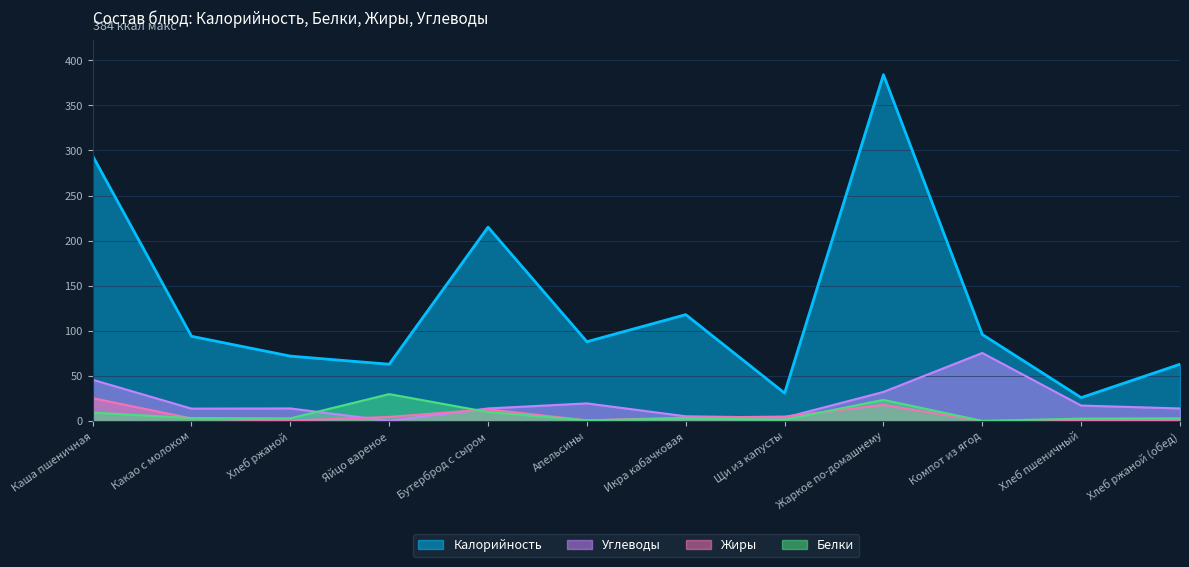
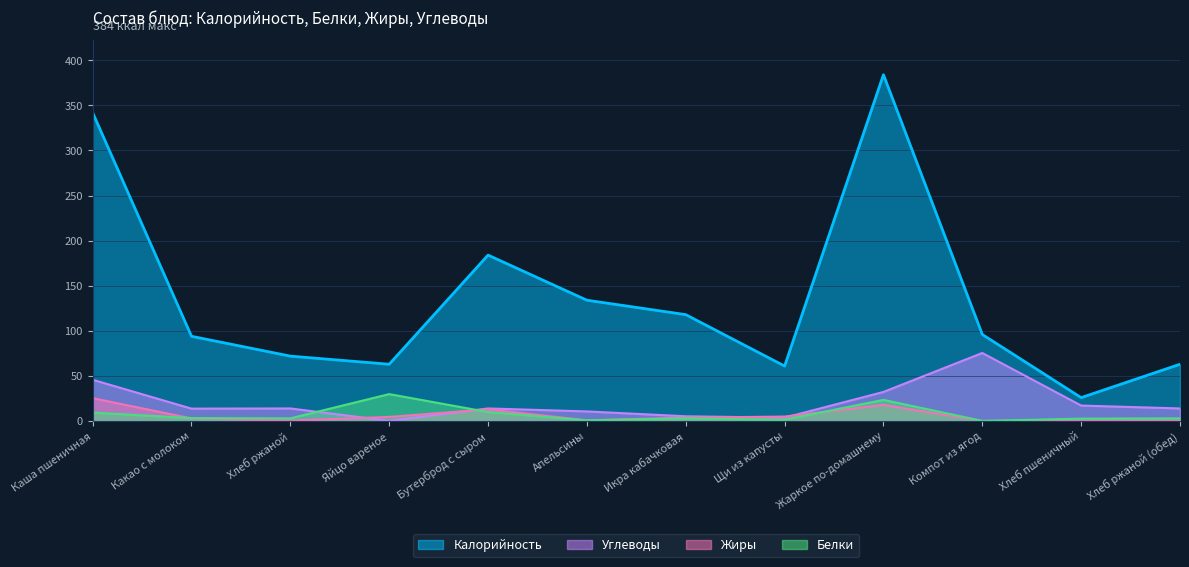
Калорийность, Каша пшеничная: 290 -> 340
Калорийность, Бутерброд с сыром: 220 -> 180
Калорийность, Апельсины: 90 -> 130
Углеводы, Апельсины: 20 -> 10
Калорийность, Щи из капусты: 30 -> 60
